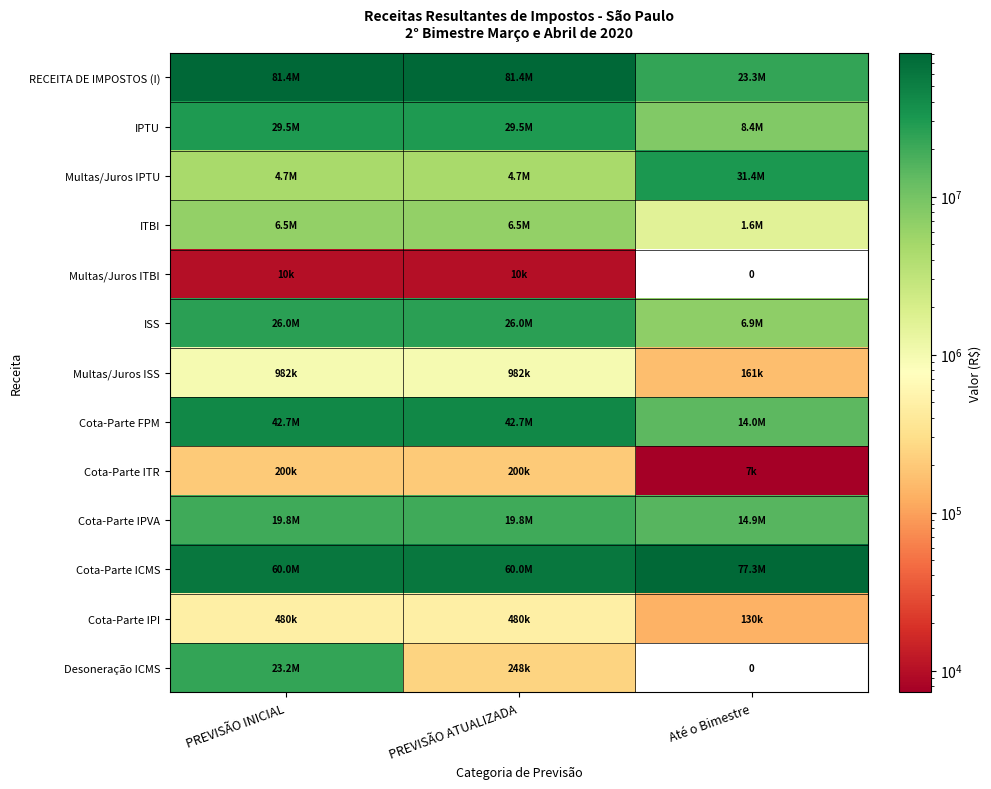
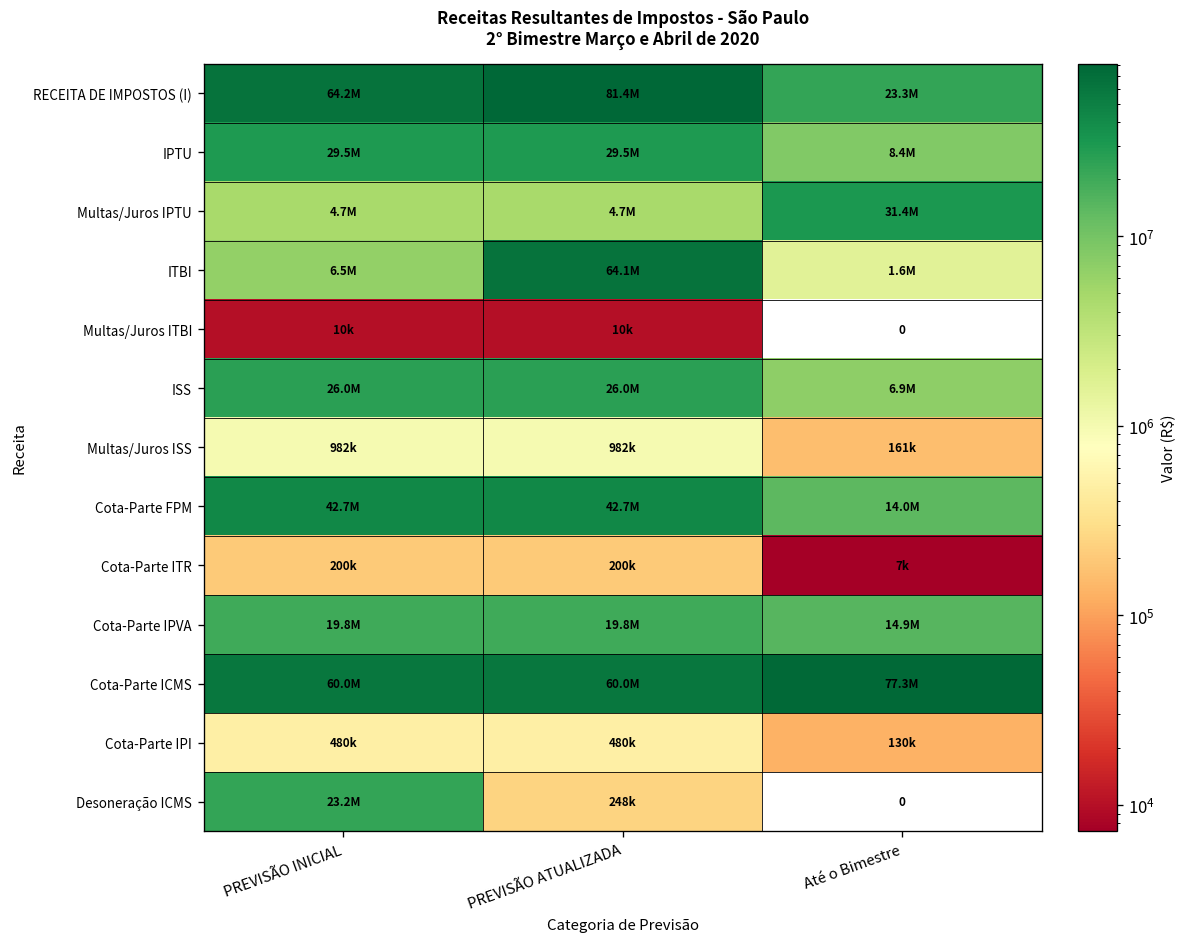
RECEITA DE IMPOSTOS (I), PREVISÃO INICIAL: 81.4M -> 64.2M
ITBI, PREVISÃO ATUALIZADA: 6.5M -> 64.1M
